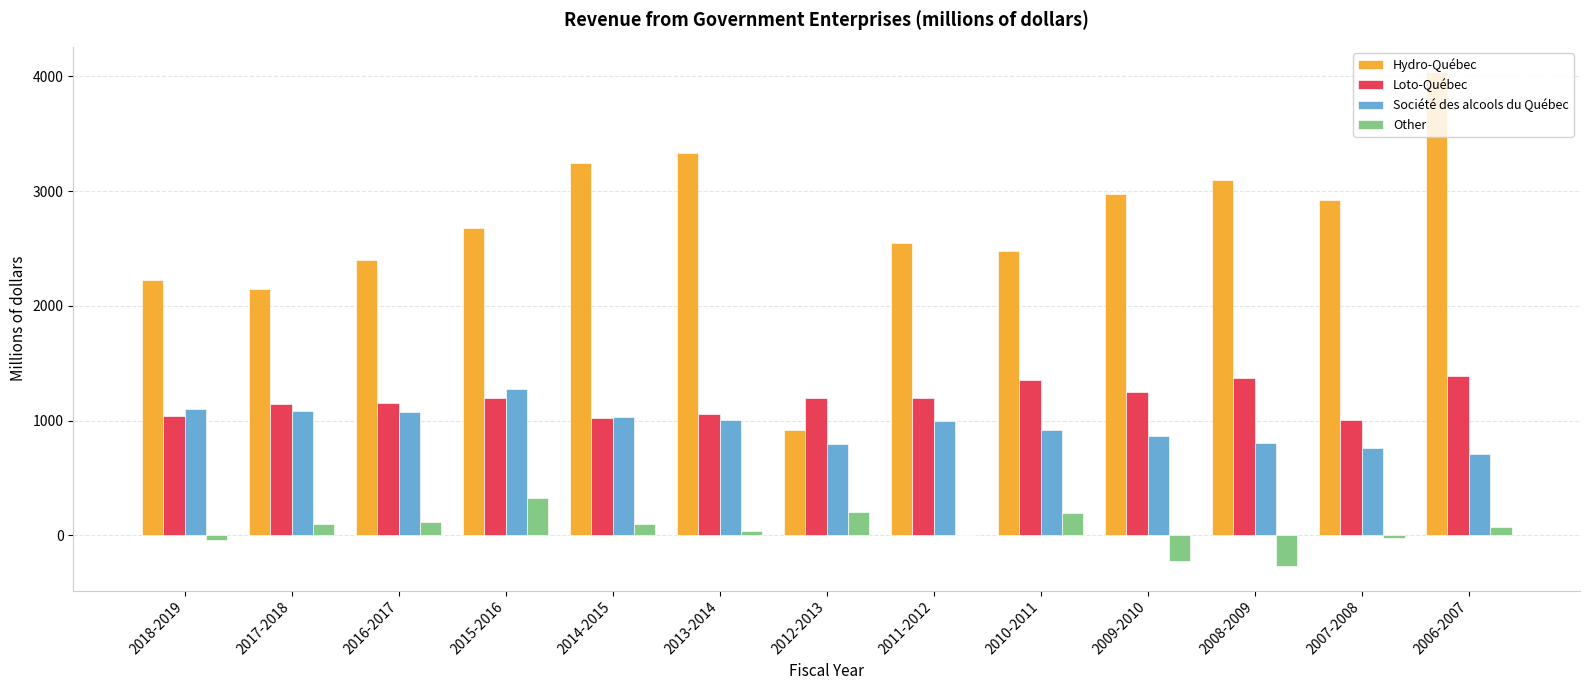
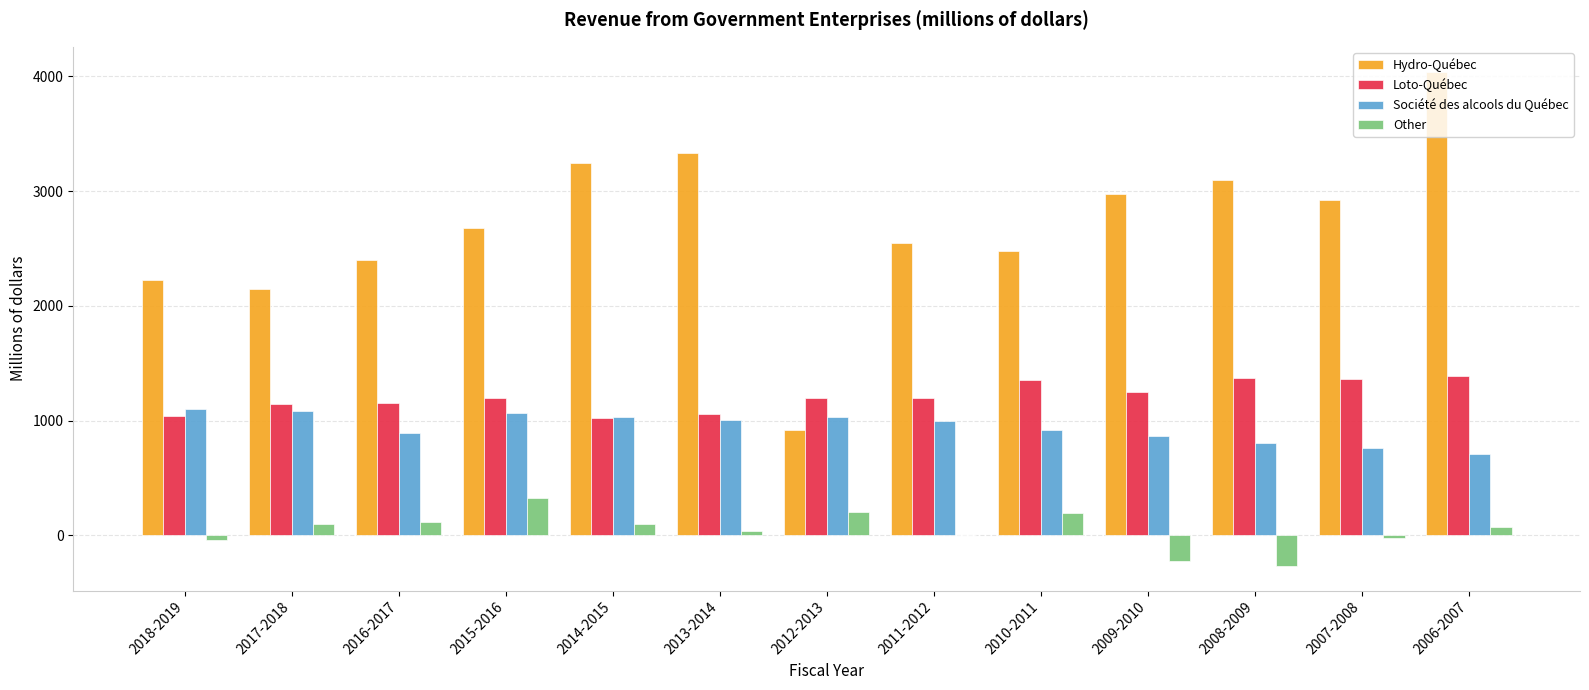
Société des alcools du Québec, 2016-2017: 1080 -> 890
Société des alcools du Québec, 2015-2016: 1280 -> 1070
Société des alcools du Québec, 2012-2013: 790 -> 1030
Loto-Québec, 2007-2008: 1000 -> 1360
